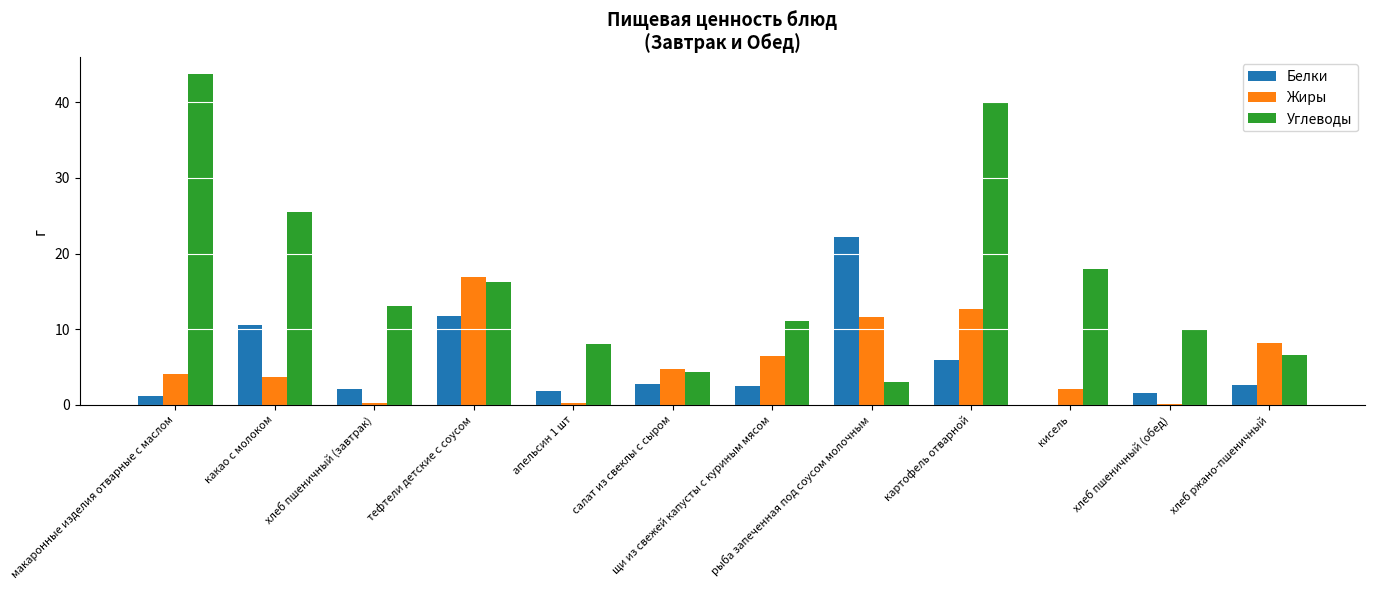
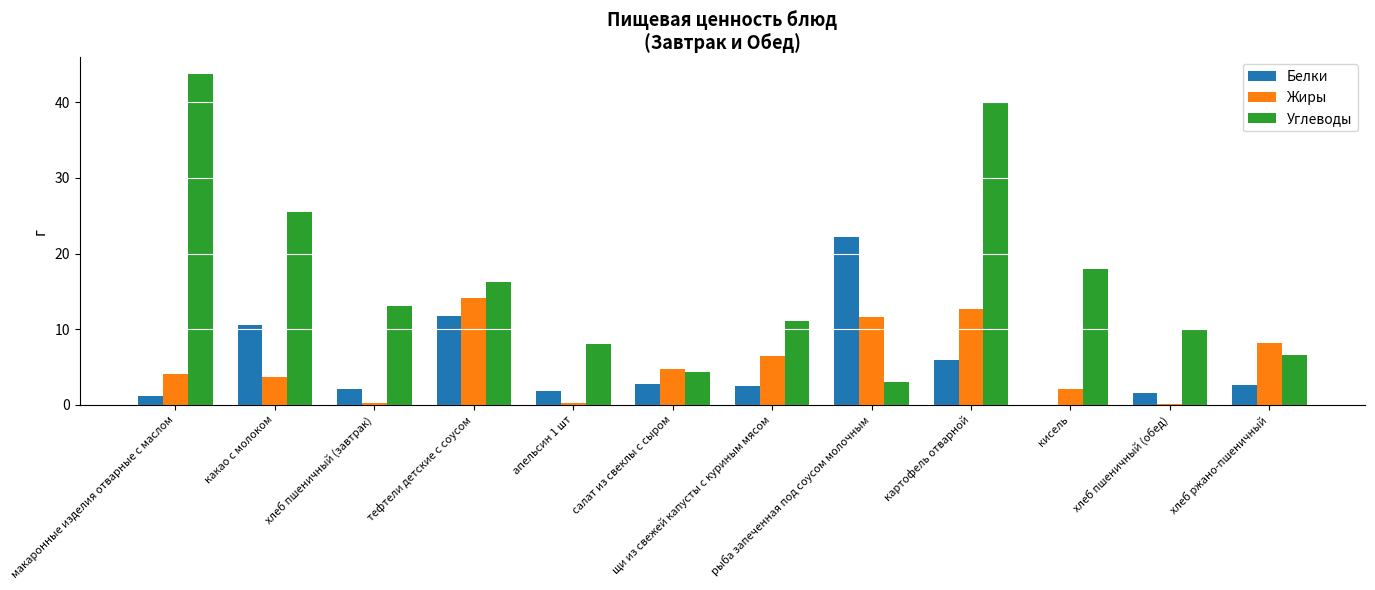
Жиры, тефтели детские с соусом: 17 -> 14
